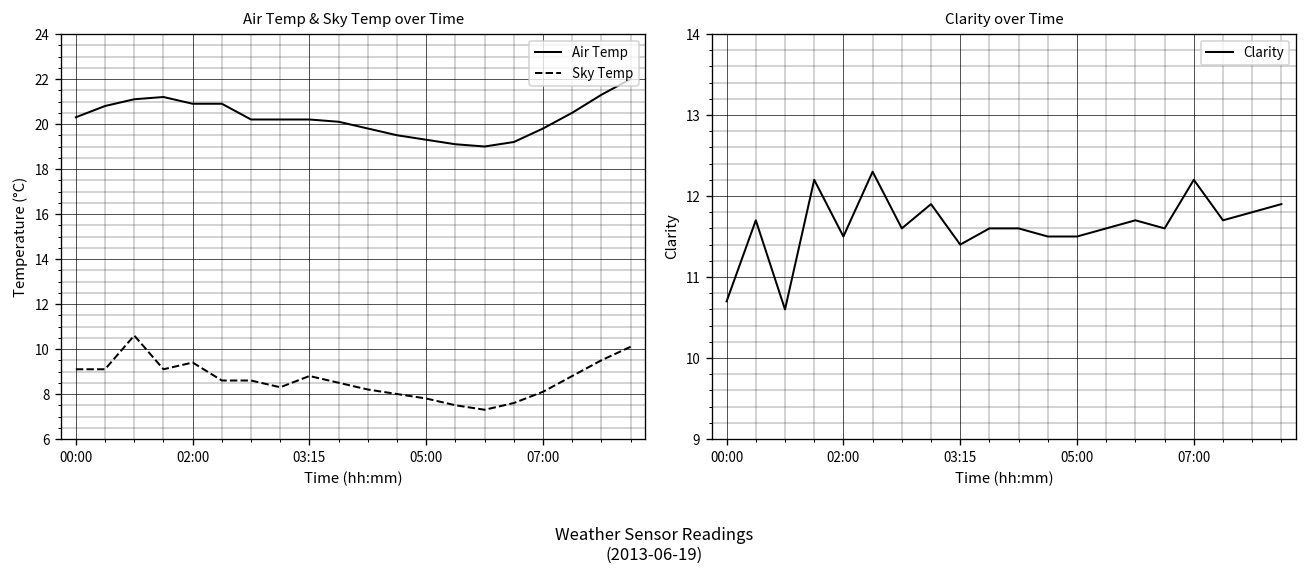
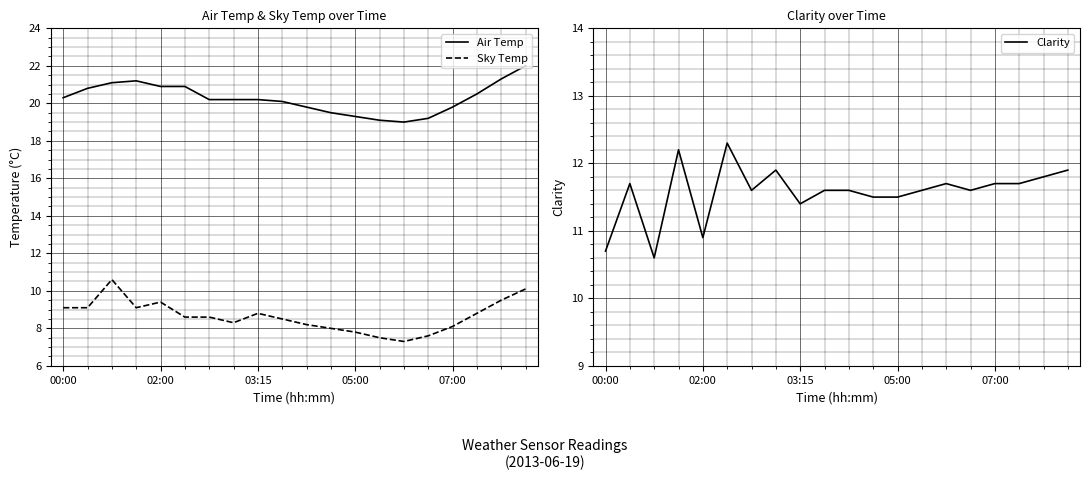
Clarity over Time, 02:00: 11.5 -> 10.9
Clarity over Time, 07:00: 12.2 -> 11.7
